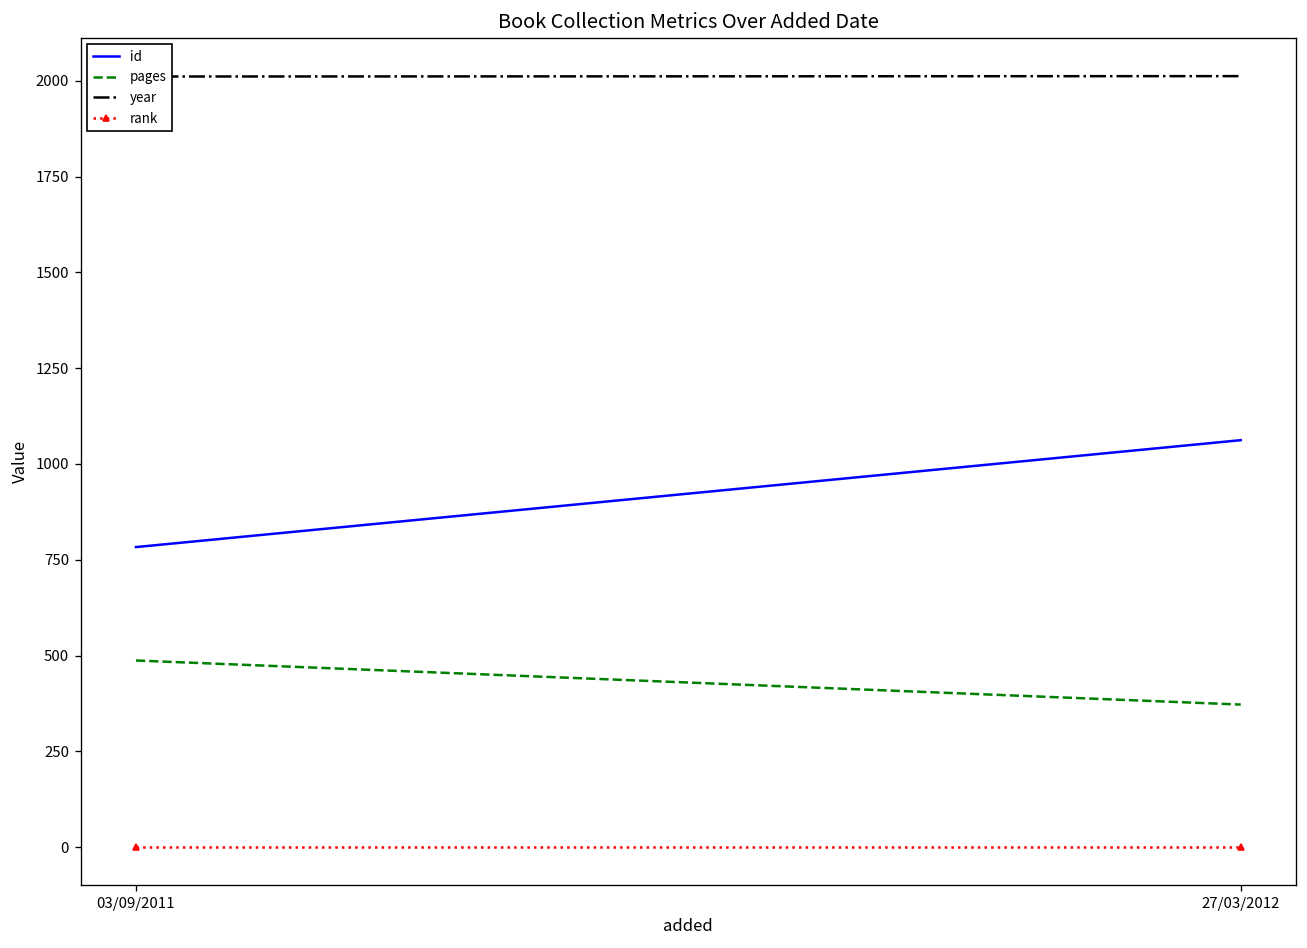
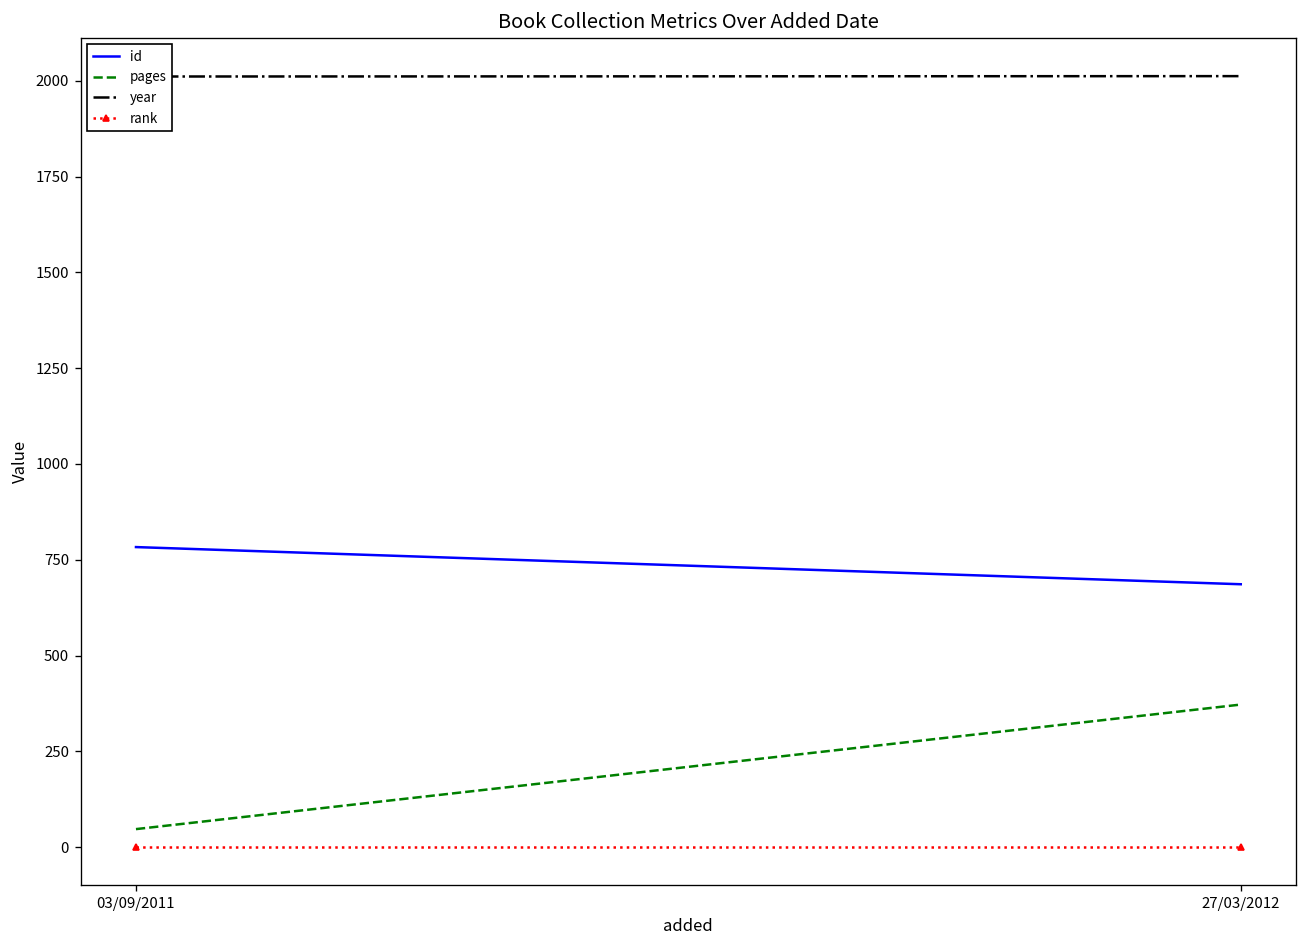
pages, 03/09/2011: 490 -> 50
id, 27/03/2012: 1060 -> 690
